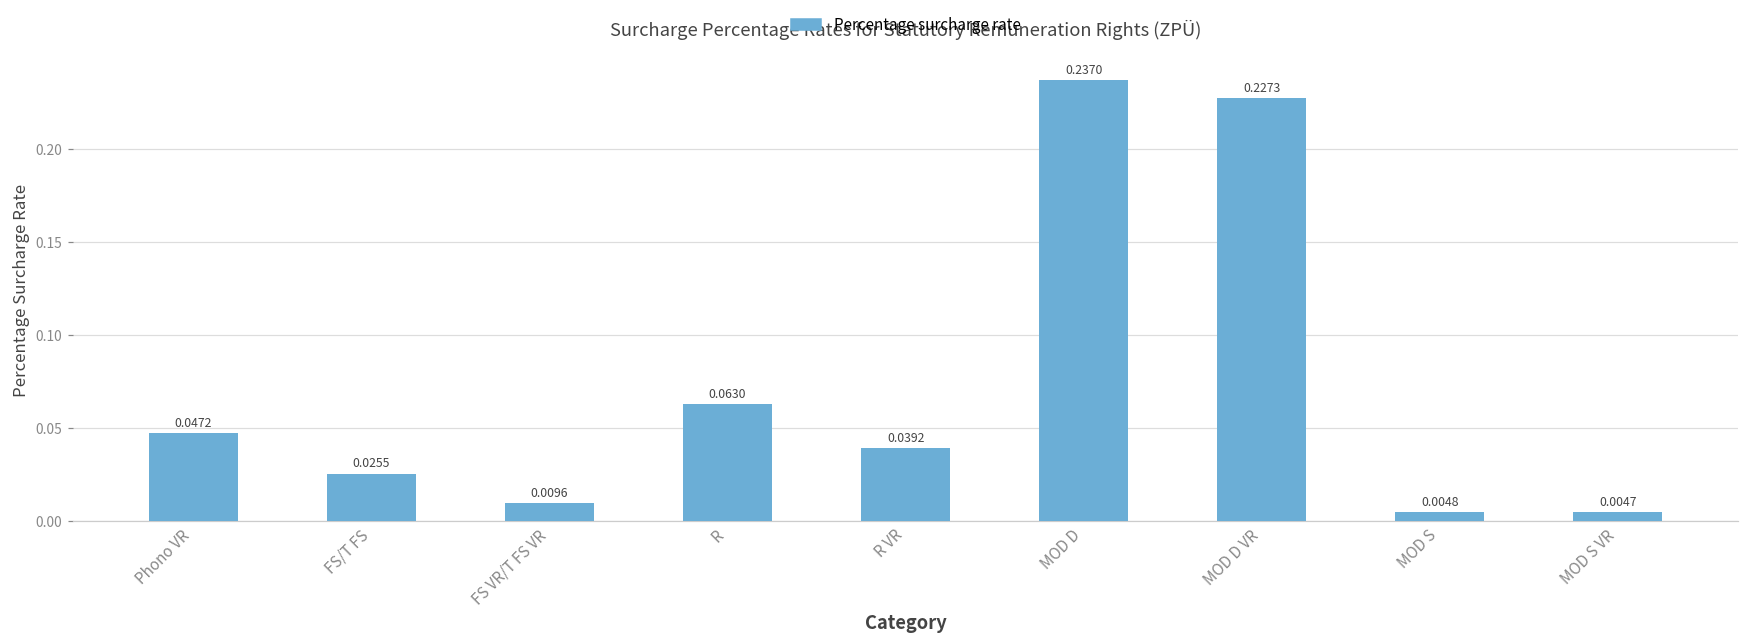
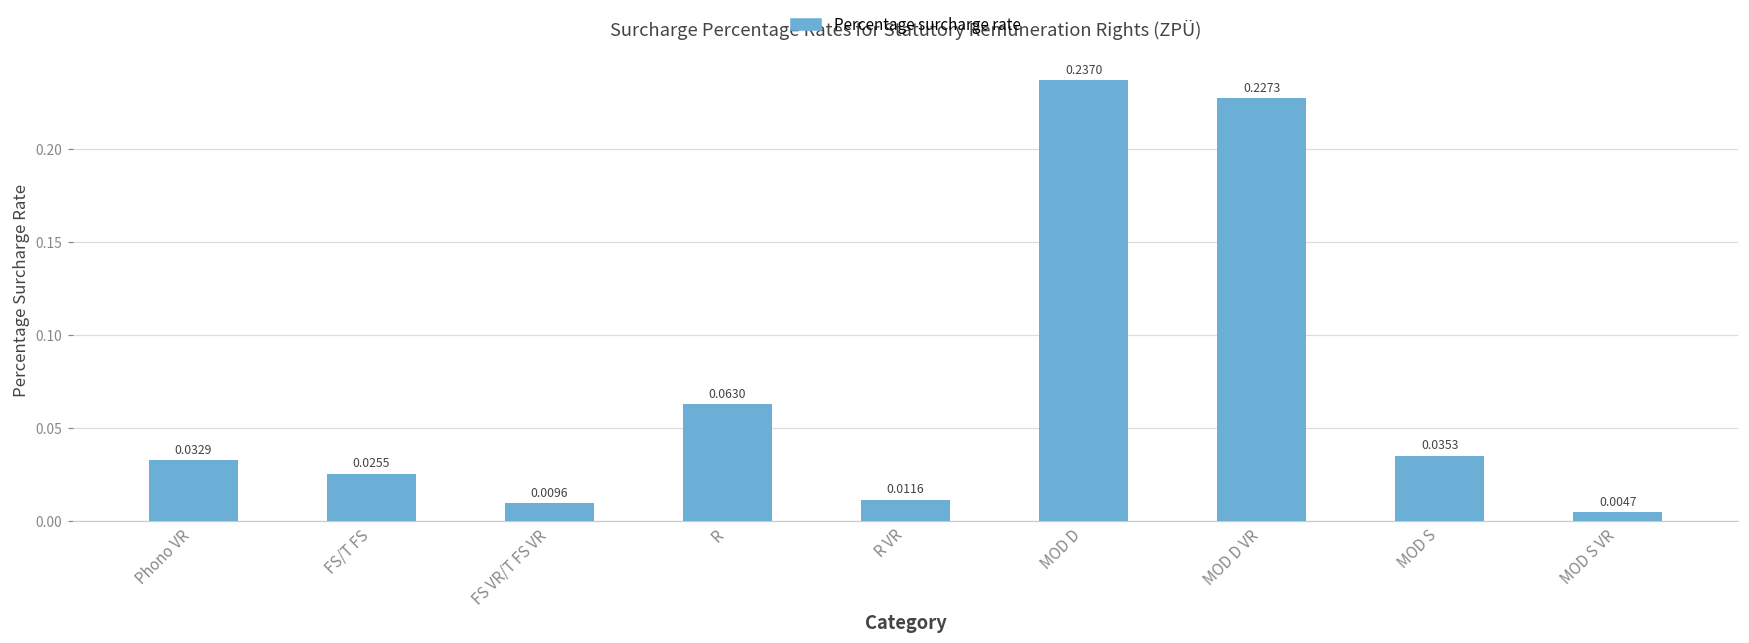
Phono VR: 0.0472 -> 0.0329
R VR: 0.0392 -> 0.0116
MOD S: 0.0048 -> 0.0353
